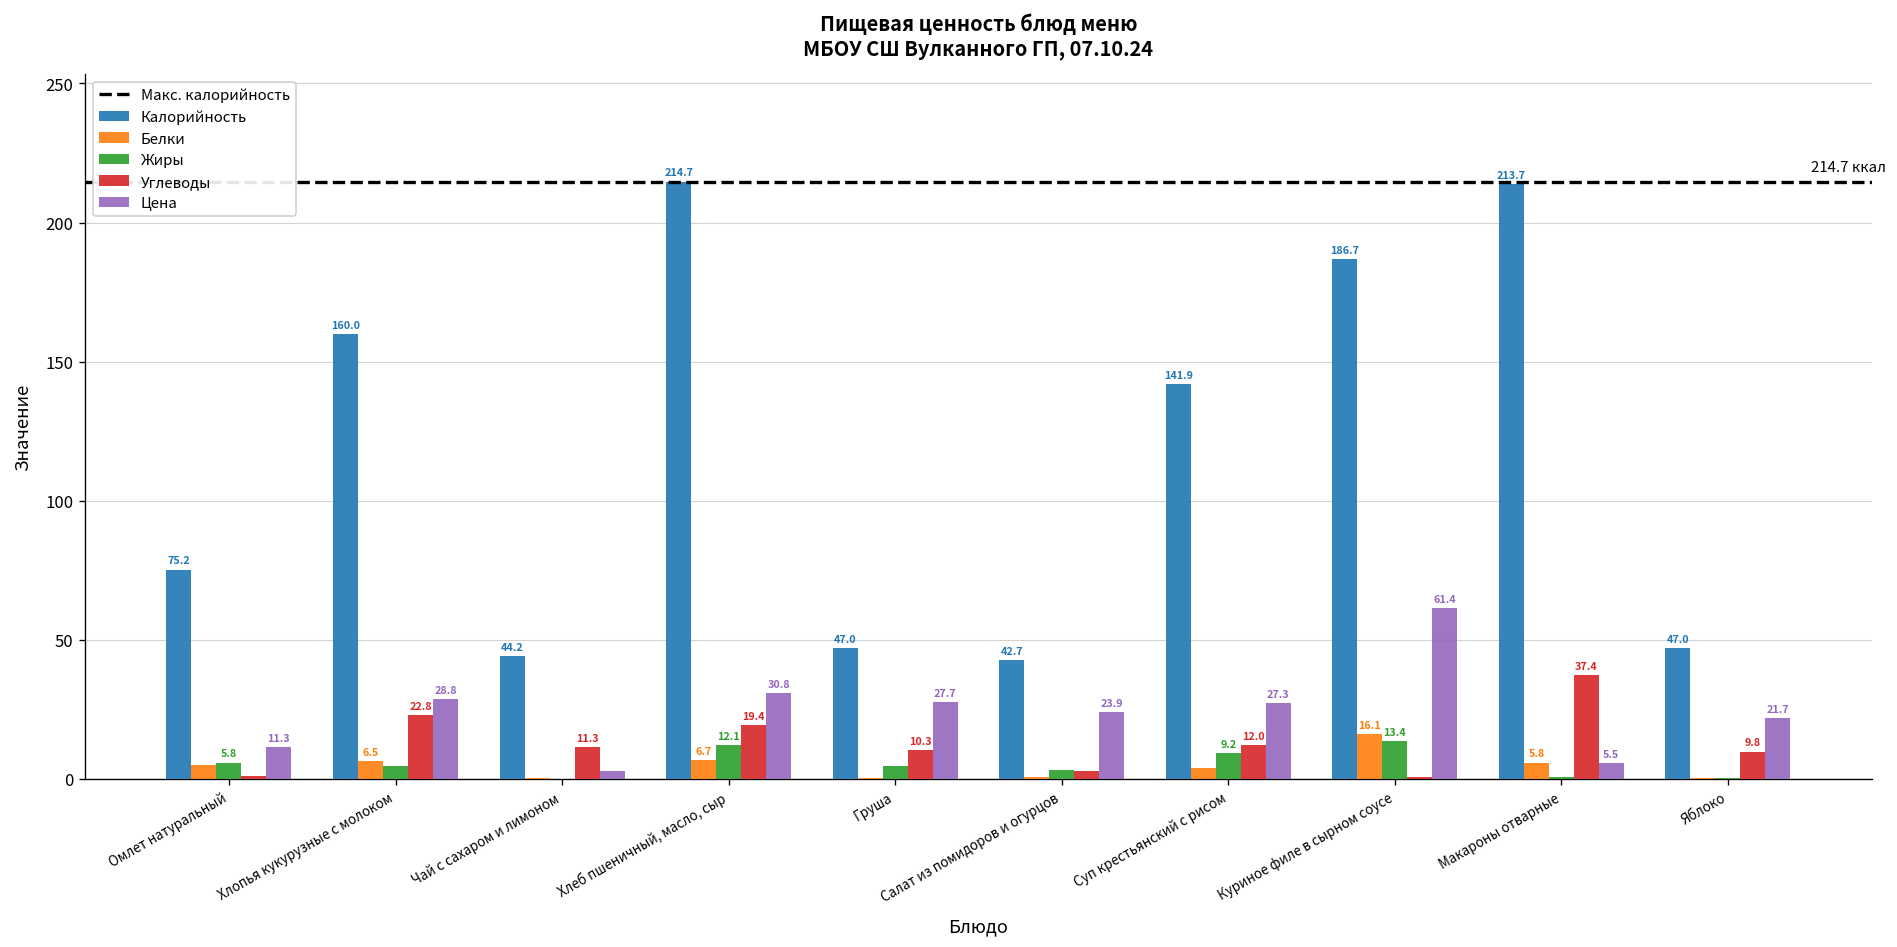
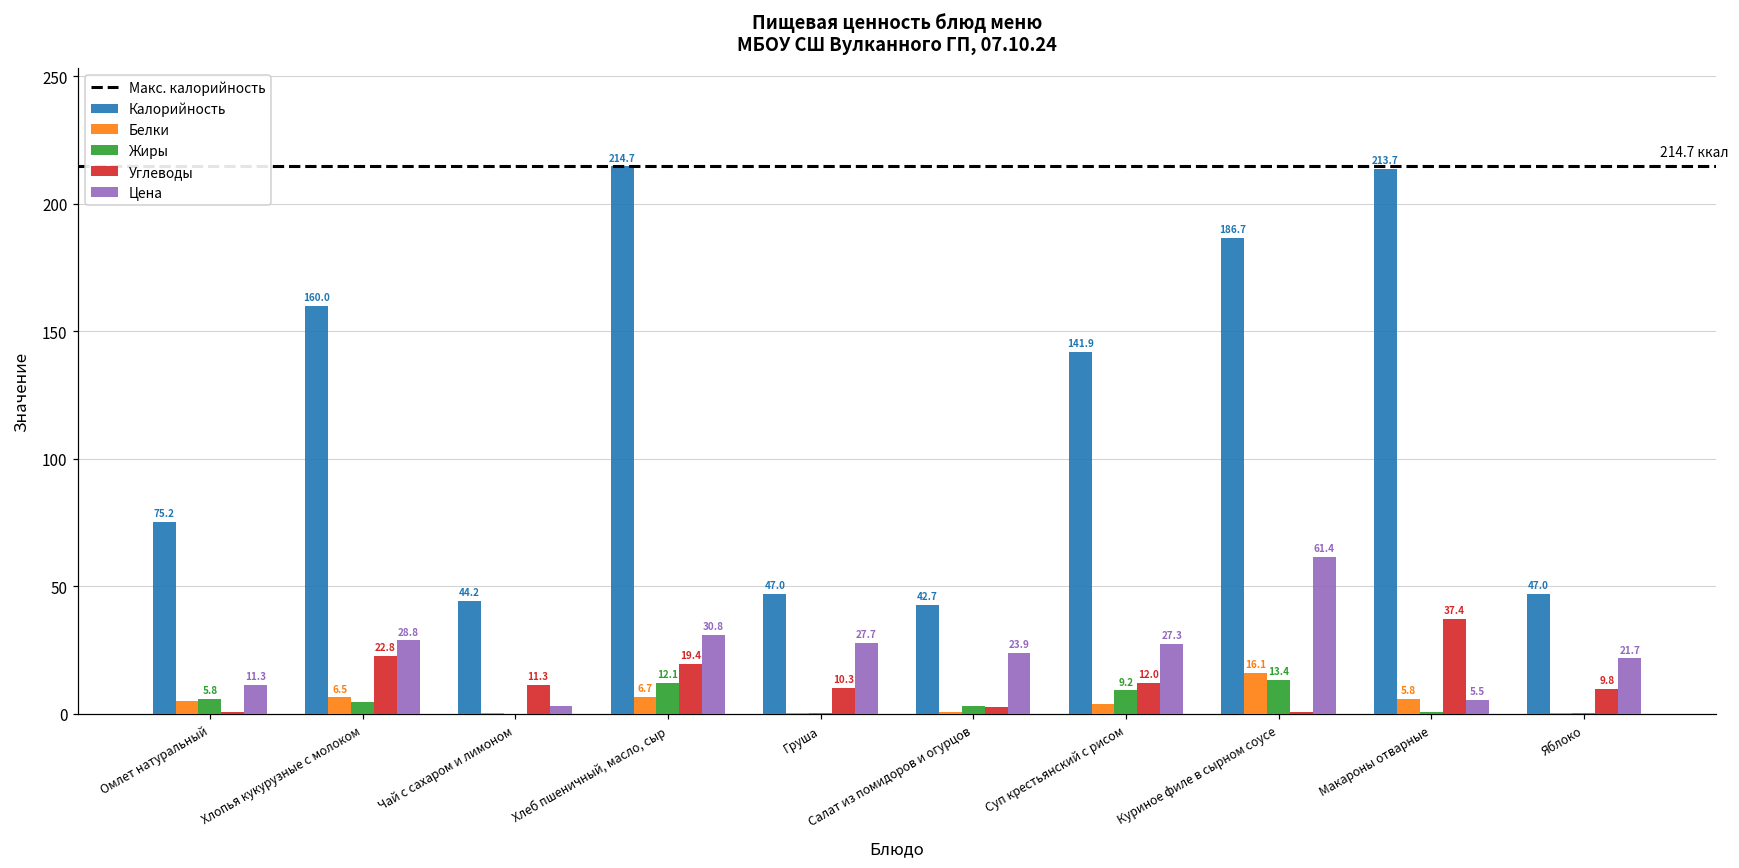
Жиры, Груша: 5 -> 0
